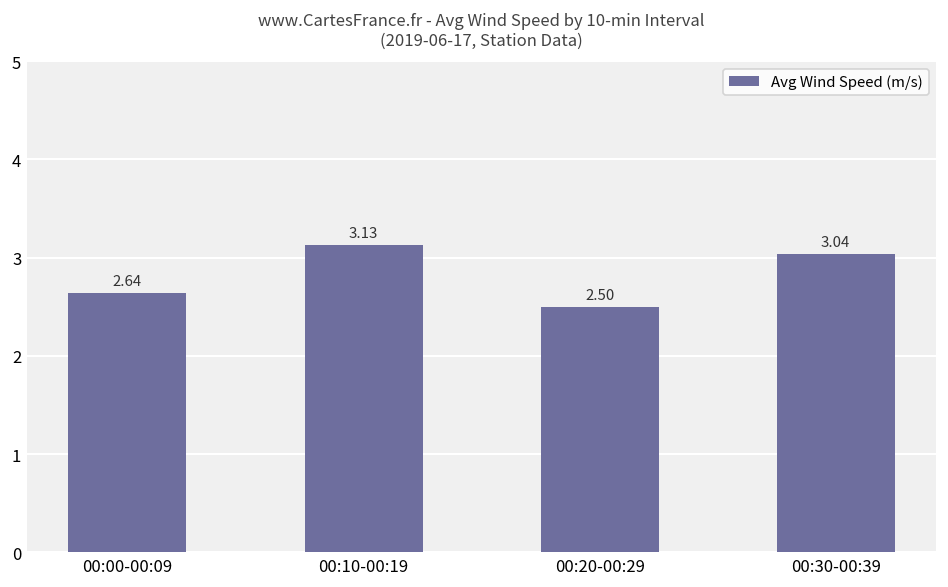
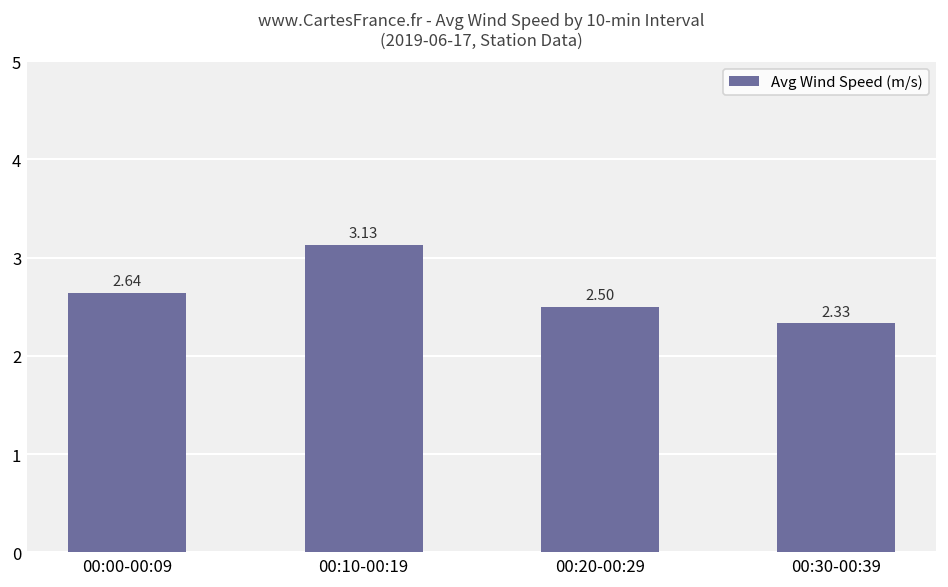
00:30-00:39: 3.04 -> 2.33
